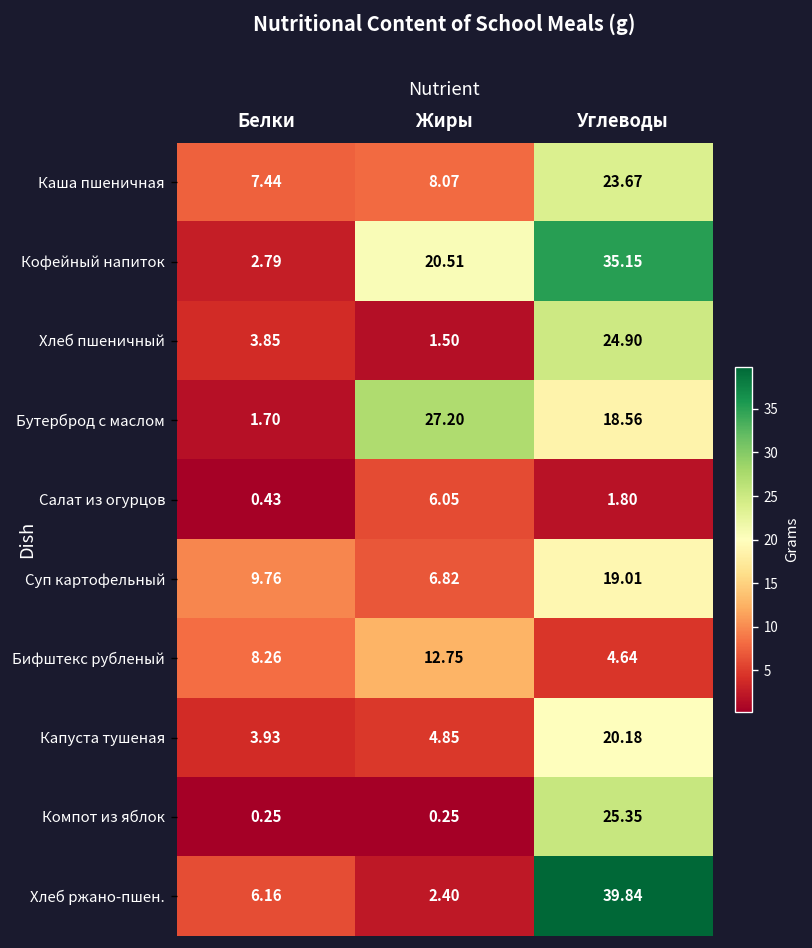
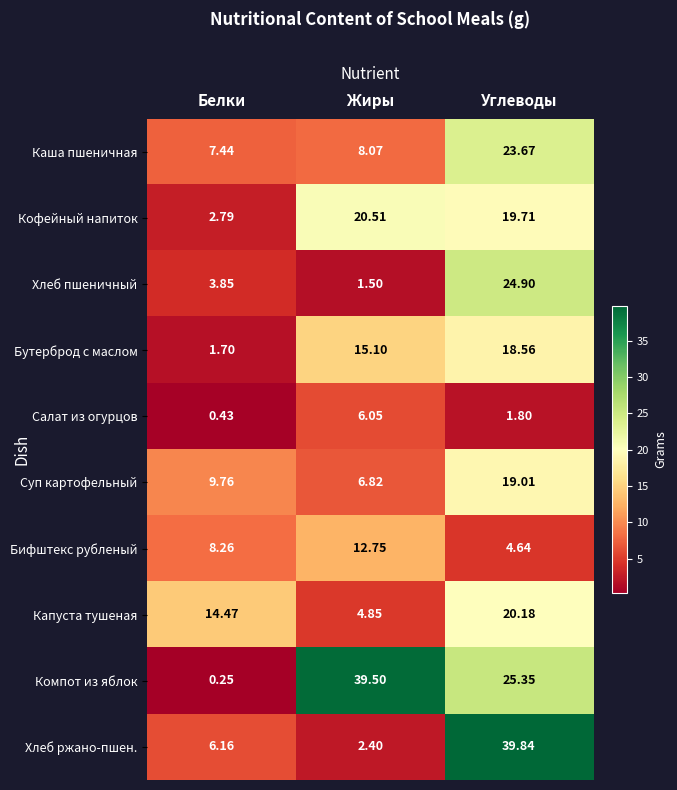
Кофейный напиток, Углеводы: 35.15 -> 19.71
Бутерброд с маслом, Жиры: 27.20 -> 15.10
Капуста тушеная, Белки: 3.93 -> 14.47
Компот из яблок, Жиры: 0.25 -> 39.50
